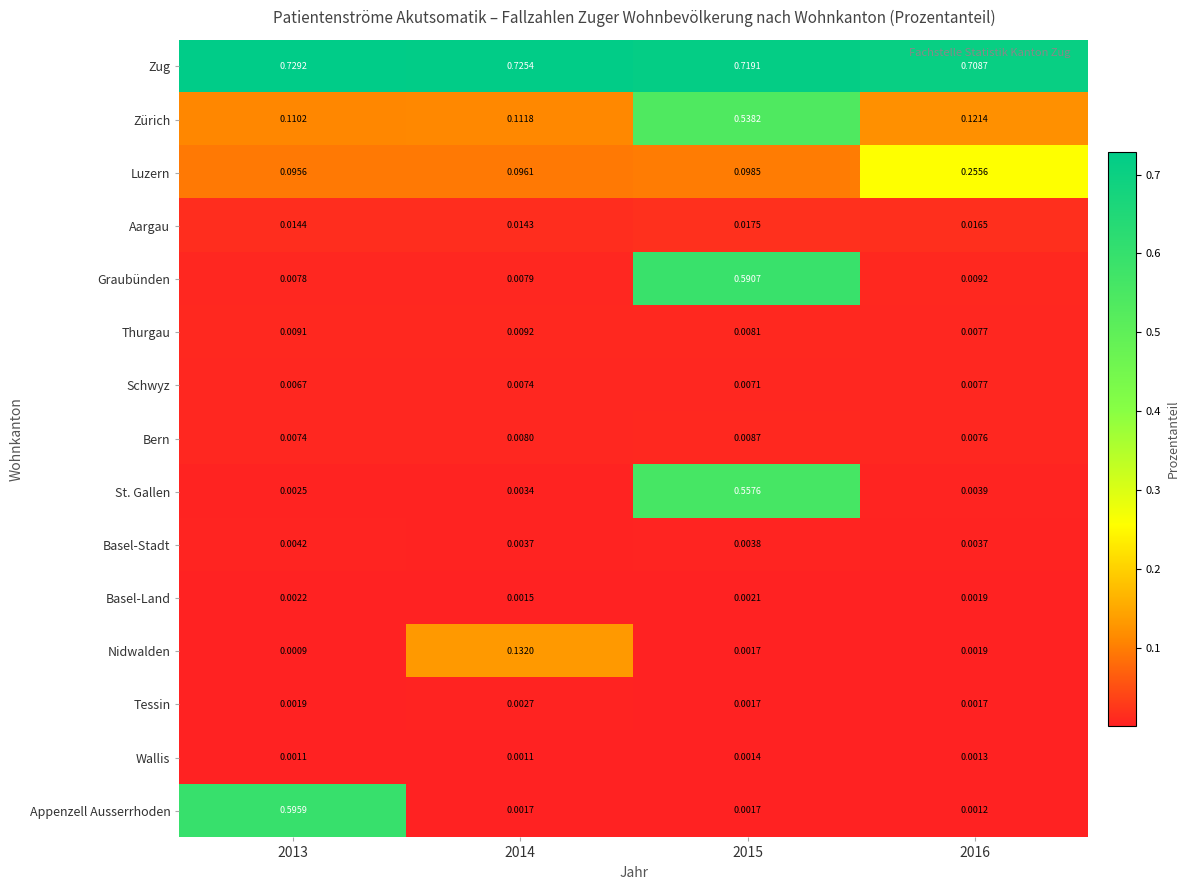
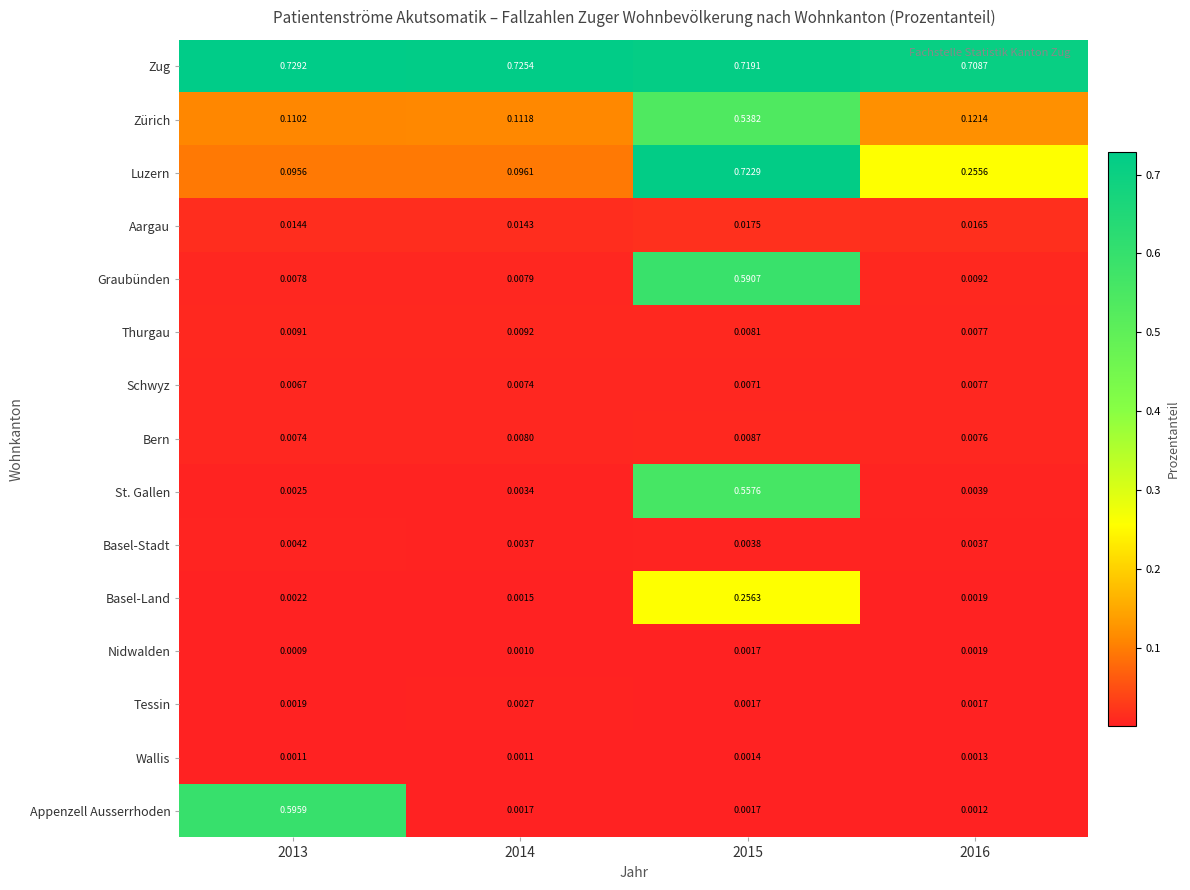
Luzern, 2015: 0.0985 -> 0.7229
Basel-Land, 2015: 0.0021 -> 0.2563
Nidwalden, 2014: 0.1320 -> 0.0010
